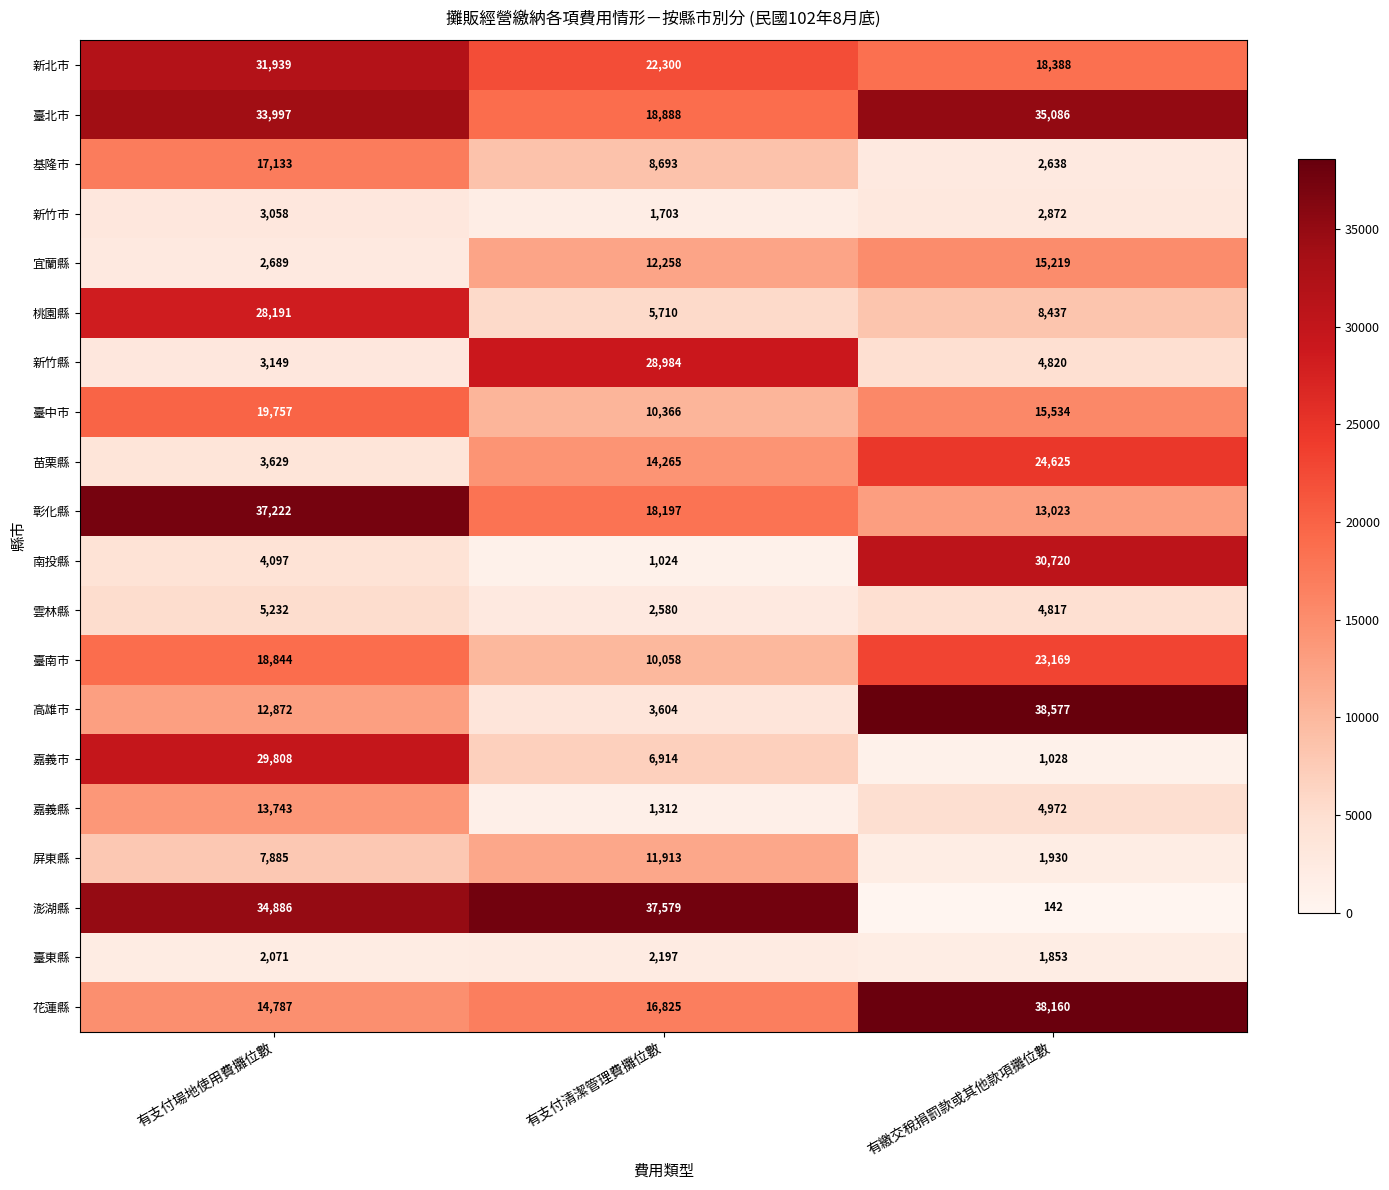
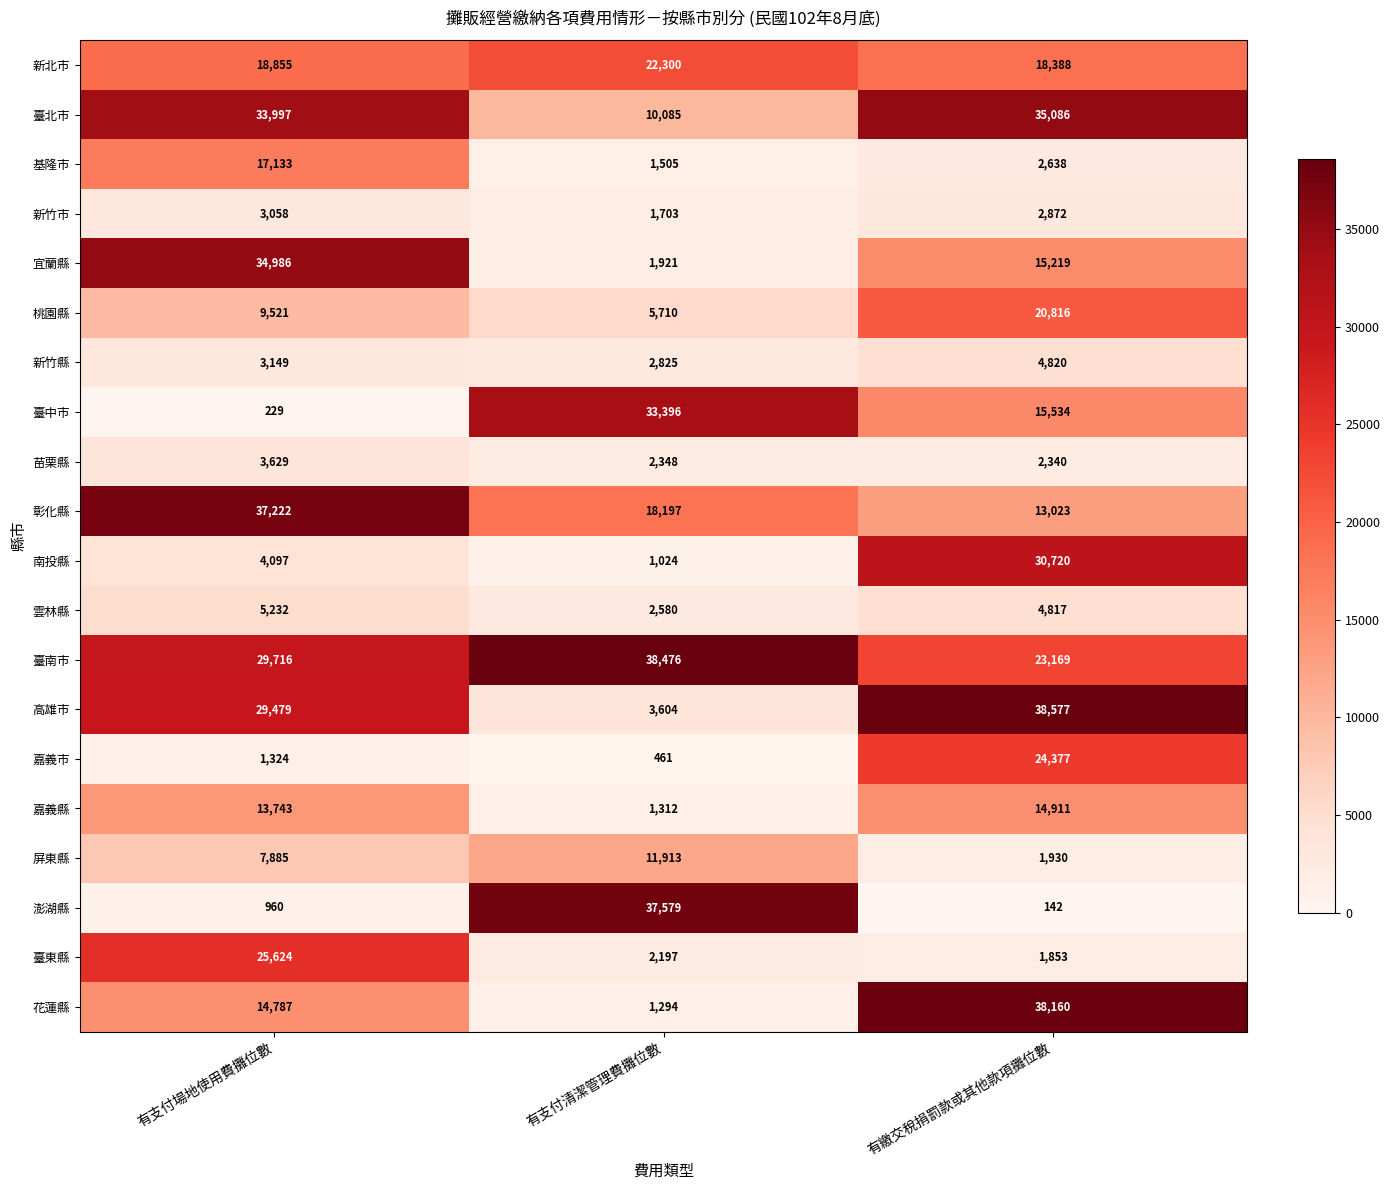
新北市, 有支付場地使用費攤位數: 31,939 -> 18,855
臺北市, 有支付清潔管理費攤位數: 18,888 -> 10,085
基隆市, 有支付清潔管理費攤位數: 8,693 -> 1,505
宜蘭縣, 有支付場地使用費攤位數: 2,689 -> 34,986
宜蘭縣, 有支付清潔管理費攤位數: 12,258 -> 1,921
桃園縣, 有支付場地使用費攤位數: 28,191 -> 9,521
桃園縣, 有繳交稅捐罰款或其他款項攤位數: 8,437 -> 20,816
新竹縣, 有支付清潔管理費攤位數: 28,984 -> 2,825
臺中市, 有支付場地使用費攤位數: 19,757 -> 229
臺中市, 有支付清潔管理費攤位數: 10,366 -> 33,396
苗栗縣, 有支付清潔管理費攤位數: 14,265 -> 2,348
苗栗縣, 有繳交稅捐罰款或其他款項攤位數: 24,625 -> 2,340
臺南市, 有支付場地使用費攤位數: 18,844 -> 29,716
臺南市, 有支付清潔管理費攤位數: 10,058 -> 38,476
高雄市, 有支付場地使用費攤位數: 12,872 -> 29,479
嘉義市, 有支付場地使用費攤位數: 29,808 -> 1,324
嘉義市, 有支付清潔管理費攤位數: 6,914 -> 461
嘉義市, 有繳交稅捐罰款或其他款項攤位數: 1,028 -> 24,377
嘉義縣, 有繳交稅捐罰款或其他款項攤位數: 4,972 -> 14,911
澎湖縣, 有支付場地使用費攤位數: 34,886 -> 960
臺東縣, 有支付場地使用費攤位數: 2,071 -> 25,624
花蓮縣, 有支付清潔管理費攤位數: 16,825 -> 1,294
